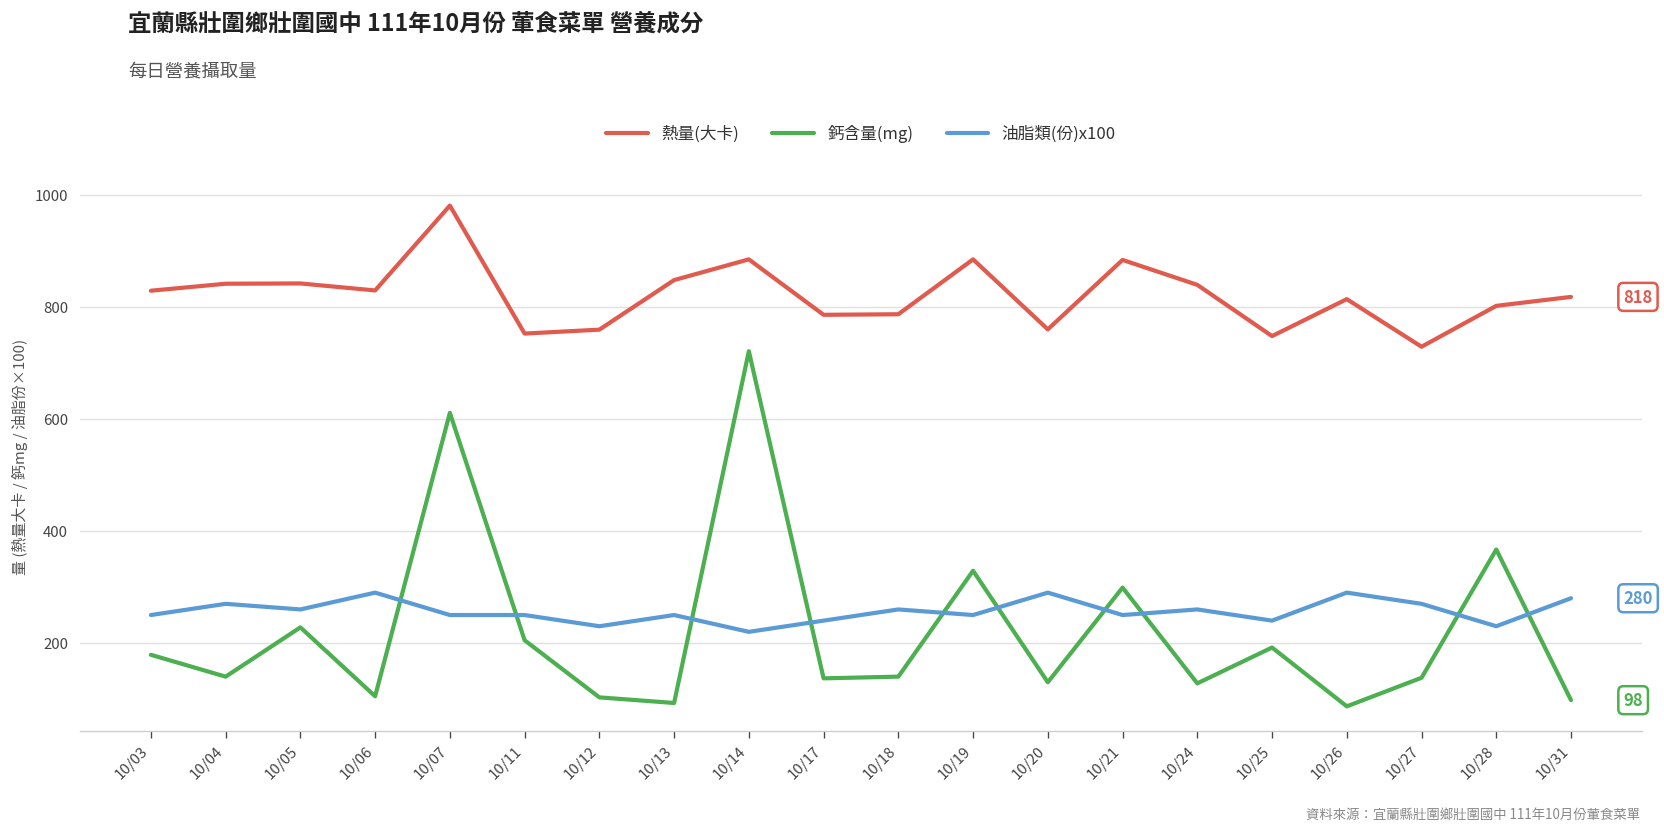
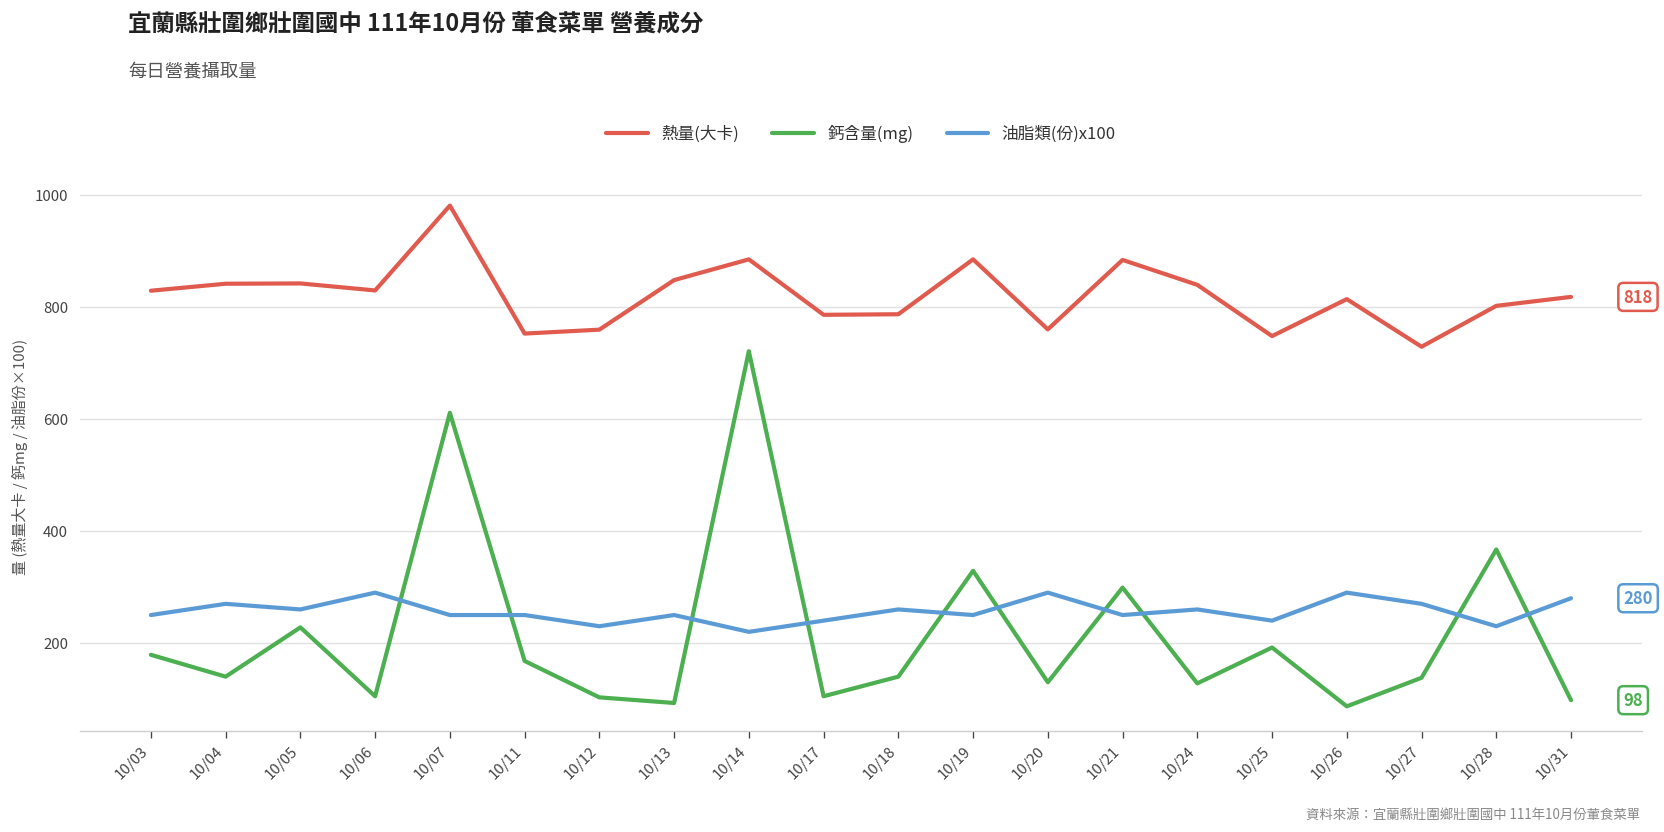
鈣含量(mg), 10/11: 210 -> 170
鈣含量(mg), 10/17: 140 -> 110
